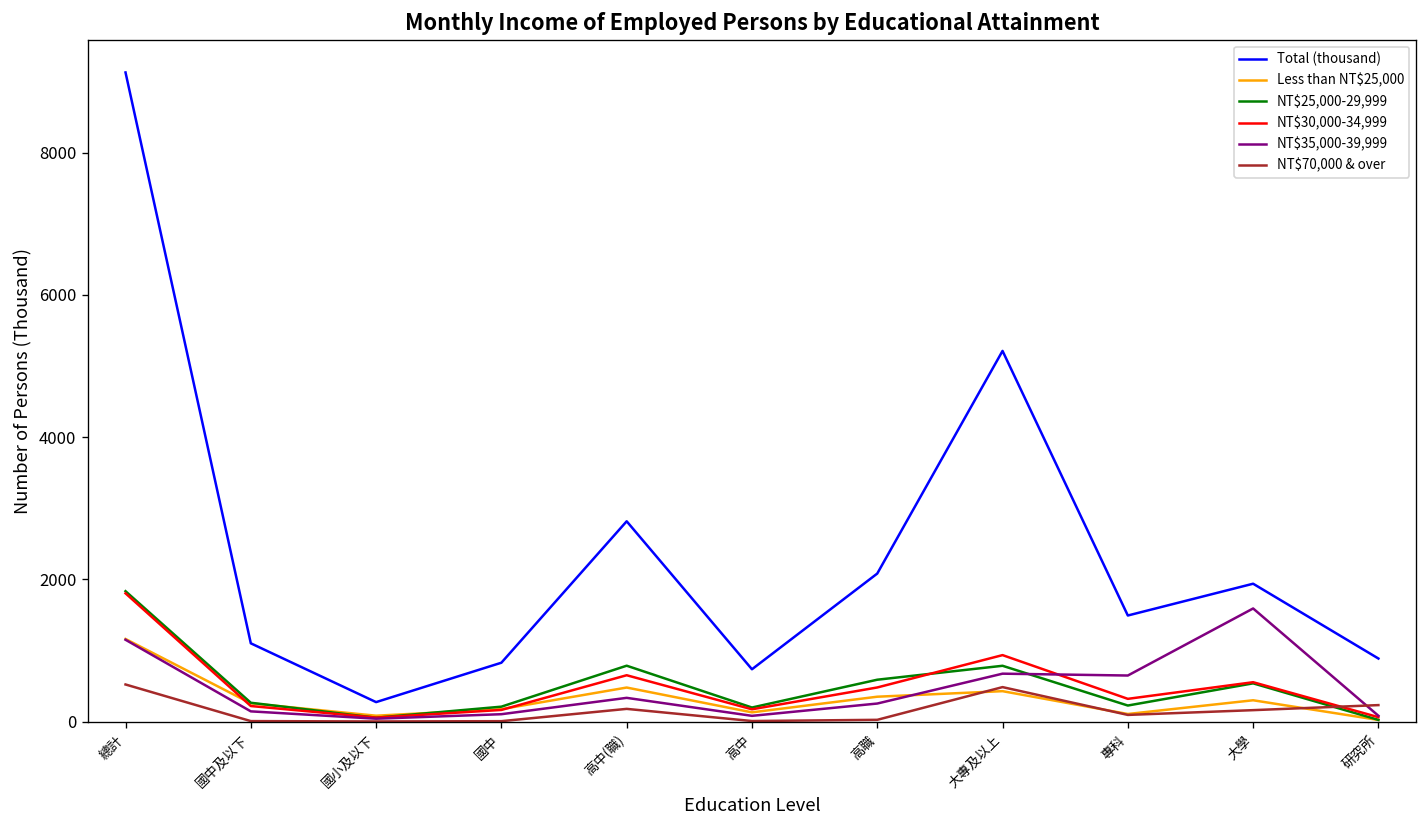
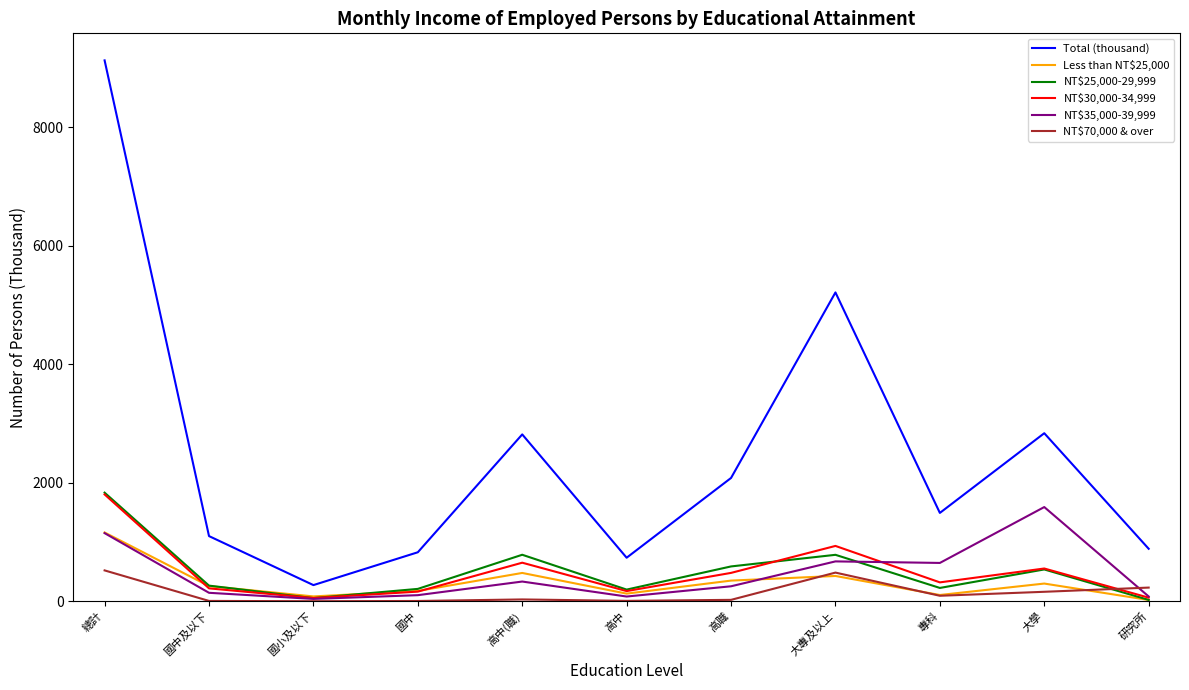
NT$70,000 & over, 高中(職): 200 -> 0
Total (thousand), 大學: 1900 -> 2800
